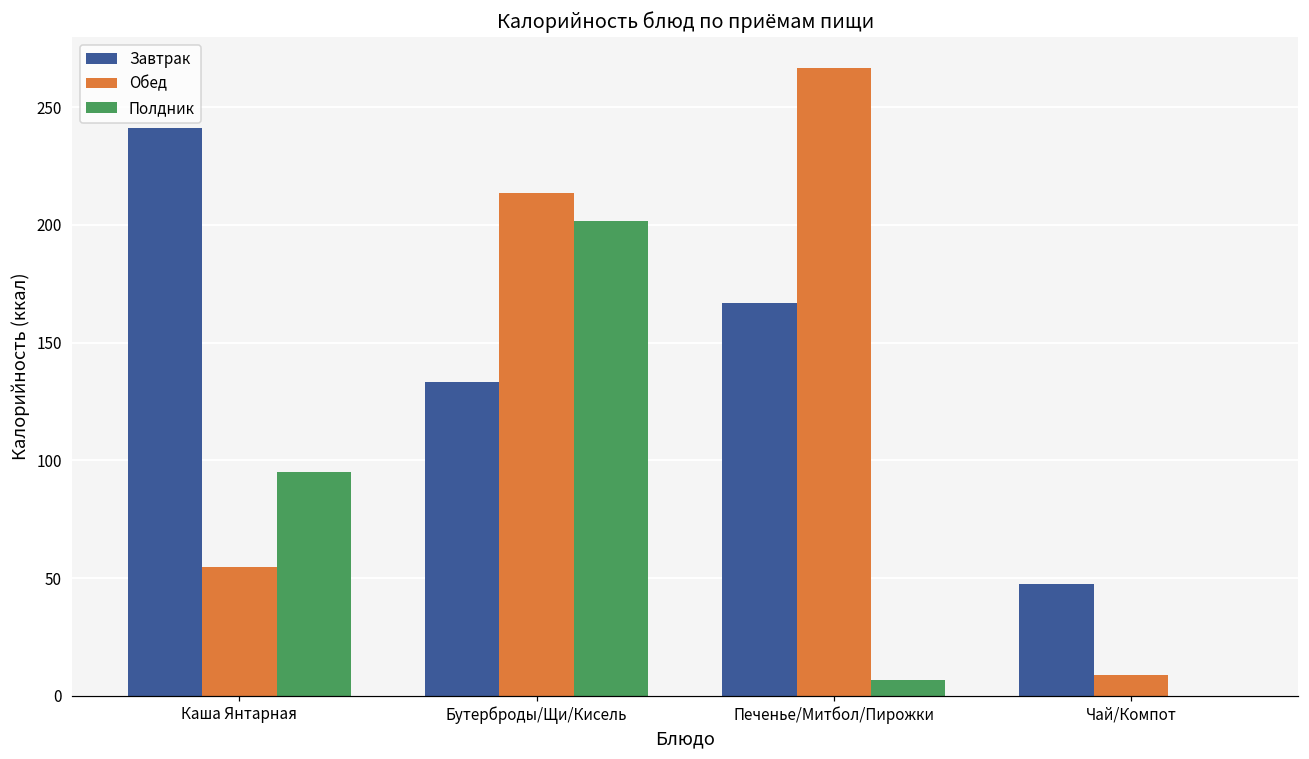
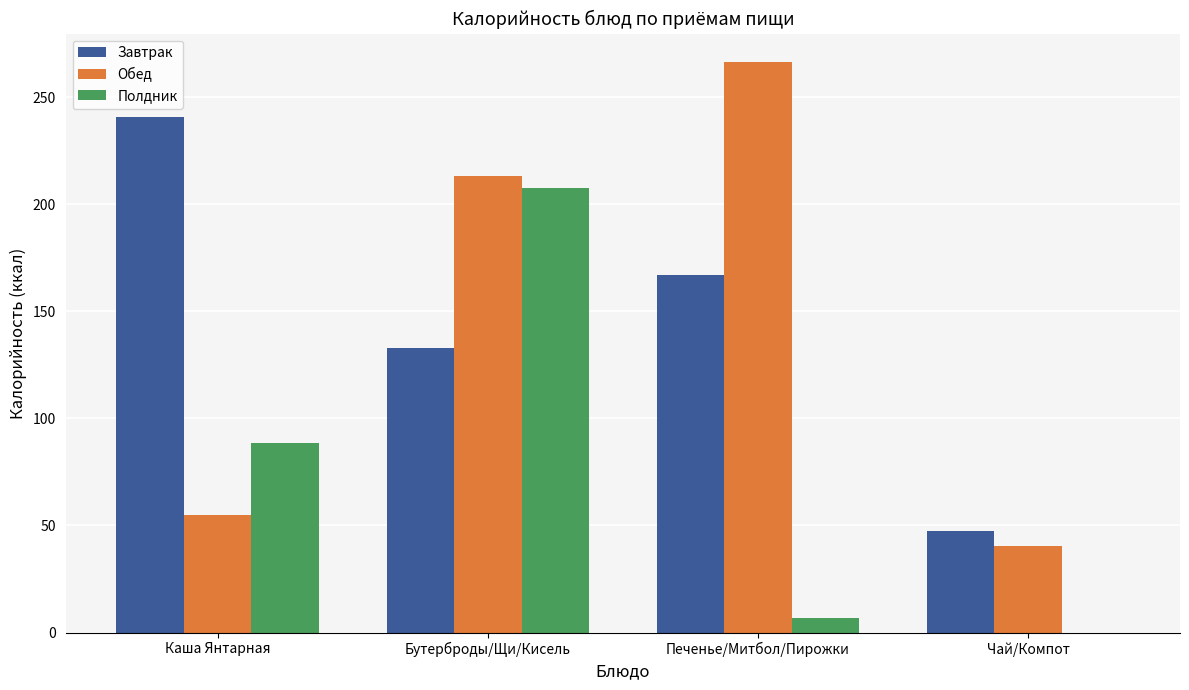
Полдник, Каша Янтарная: 95 -> 89
Полдник, Бутерброды/Щи/Кисель: 202 -> 208
Обед, Чай/Компот: 9 -> 40
